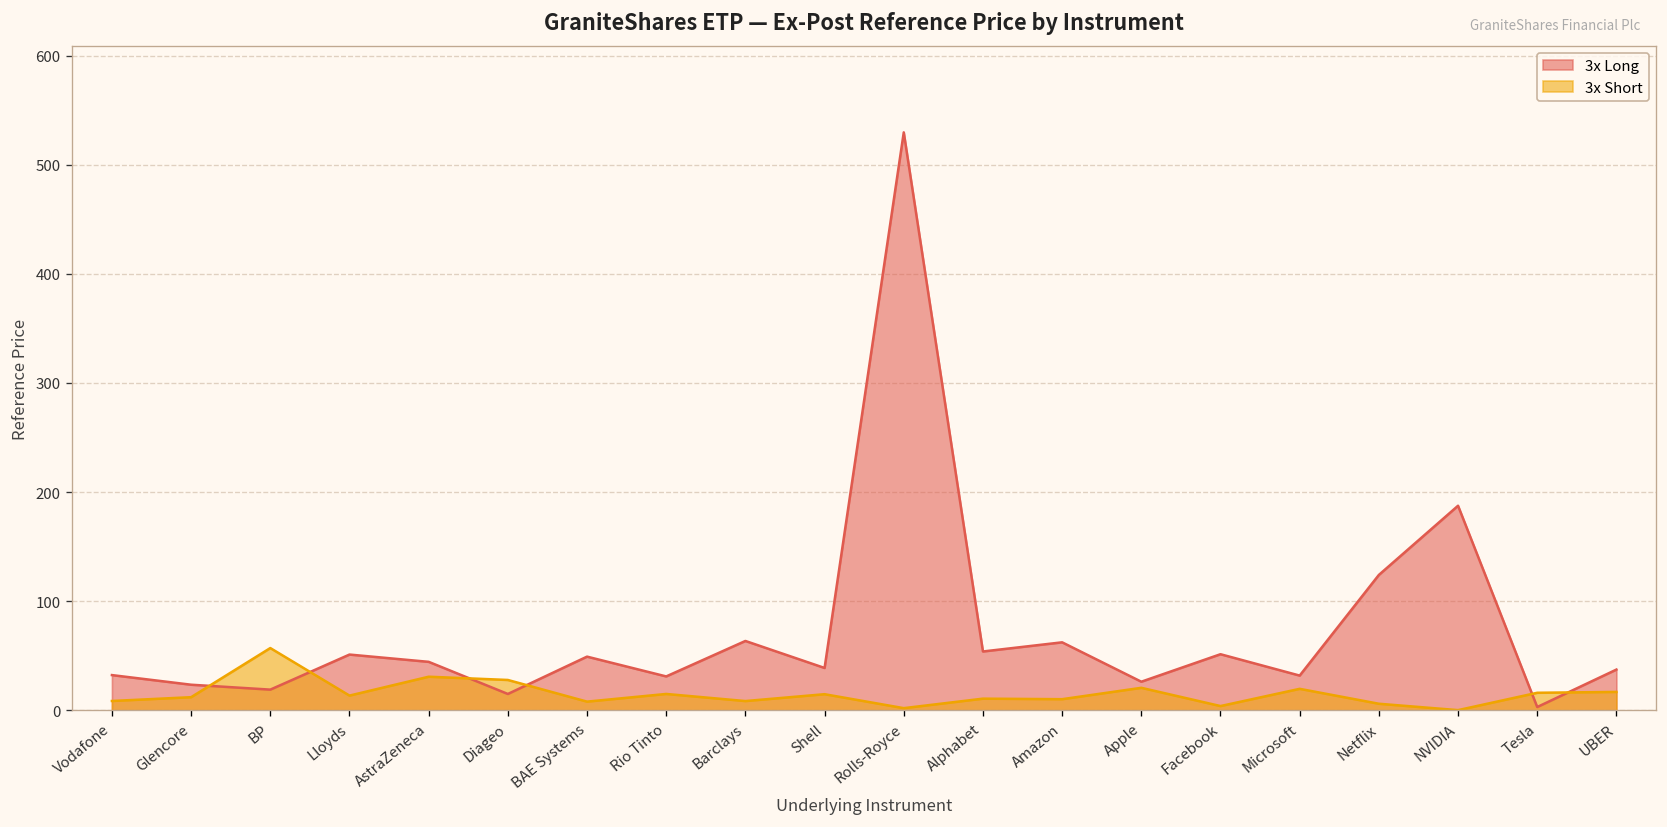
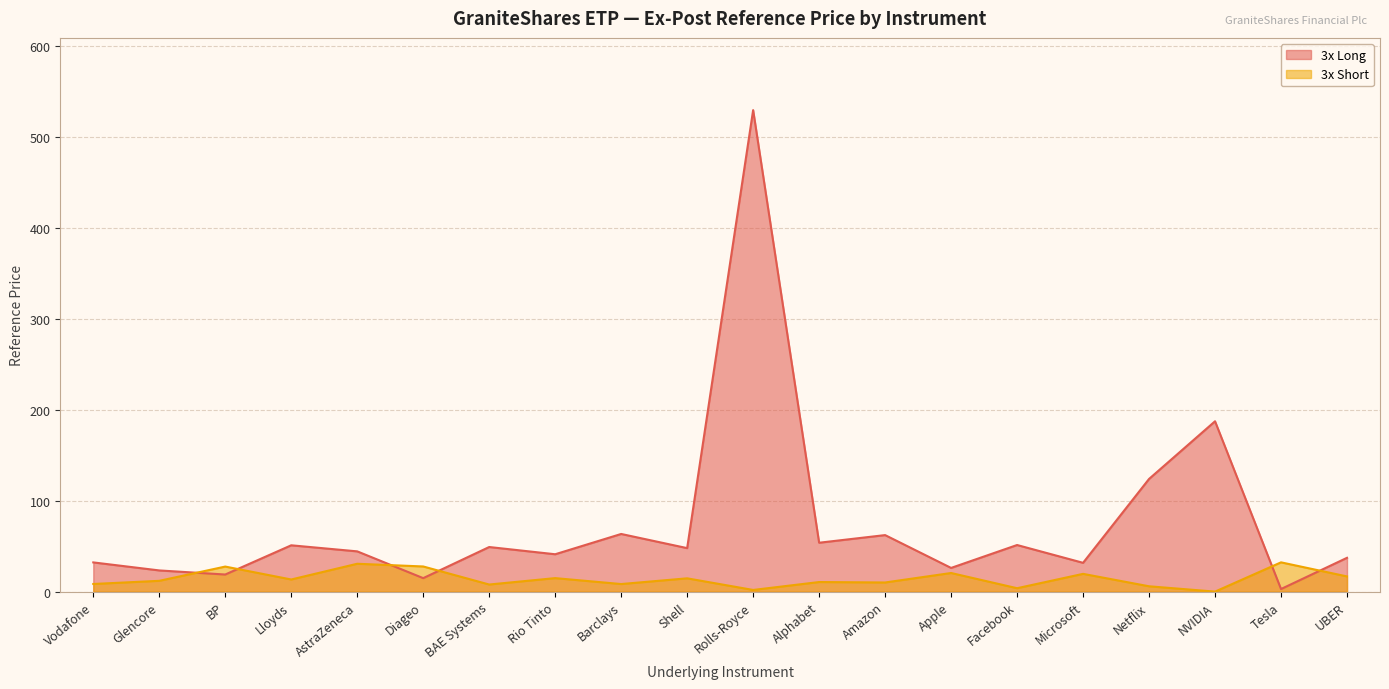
3x Short, BP: 60 -> 30
3x Long, Rio Tinto: 30 -> 40
3x Long, Shell: 40 -> 50
3x Short, Tesla: 20 -> 30
